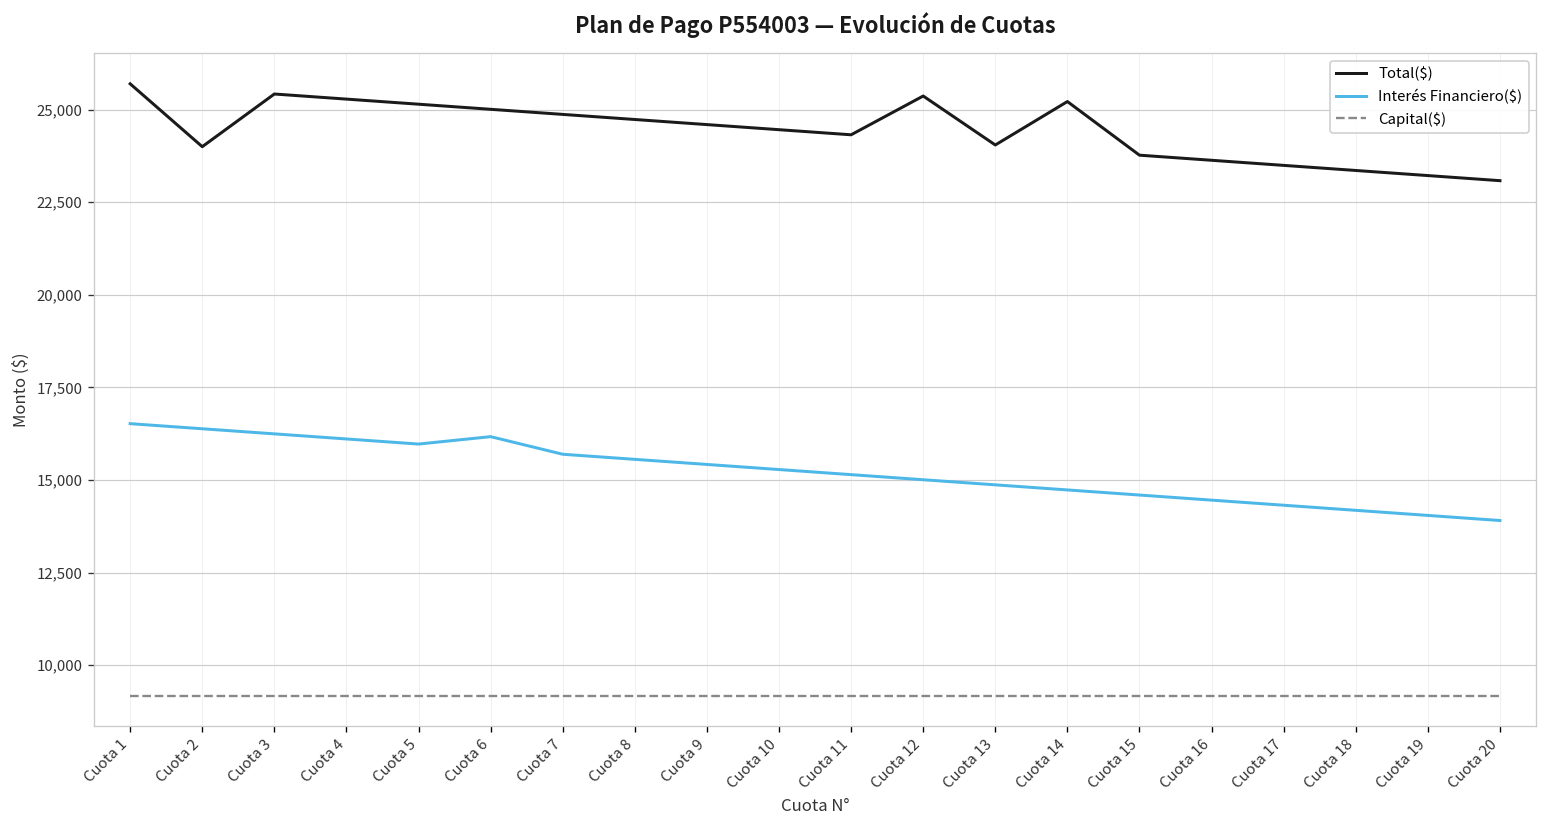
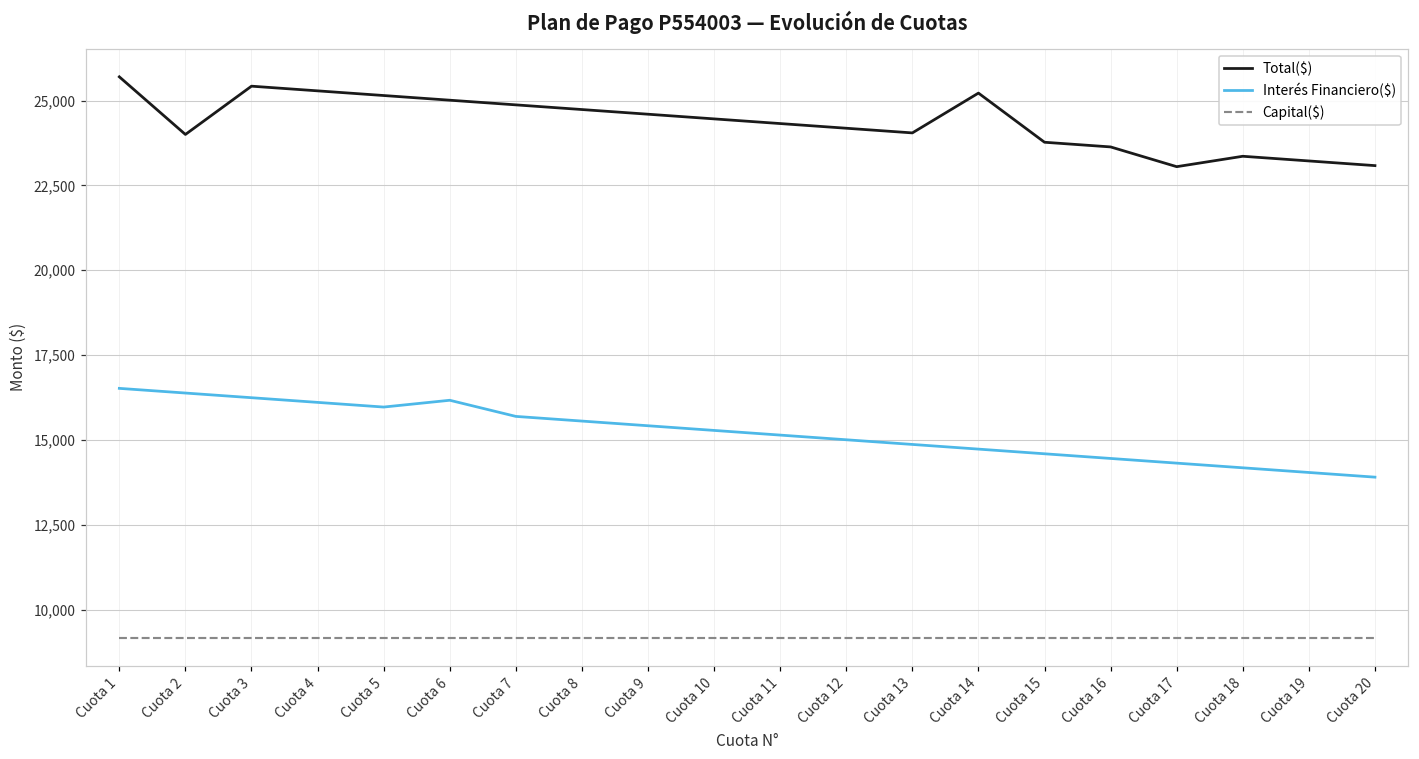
Total($), Cuota 12: 25,400 -> 24,200
Total($), Cuota 17: 23,500 -> 23,100
